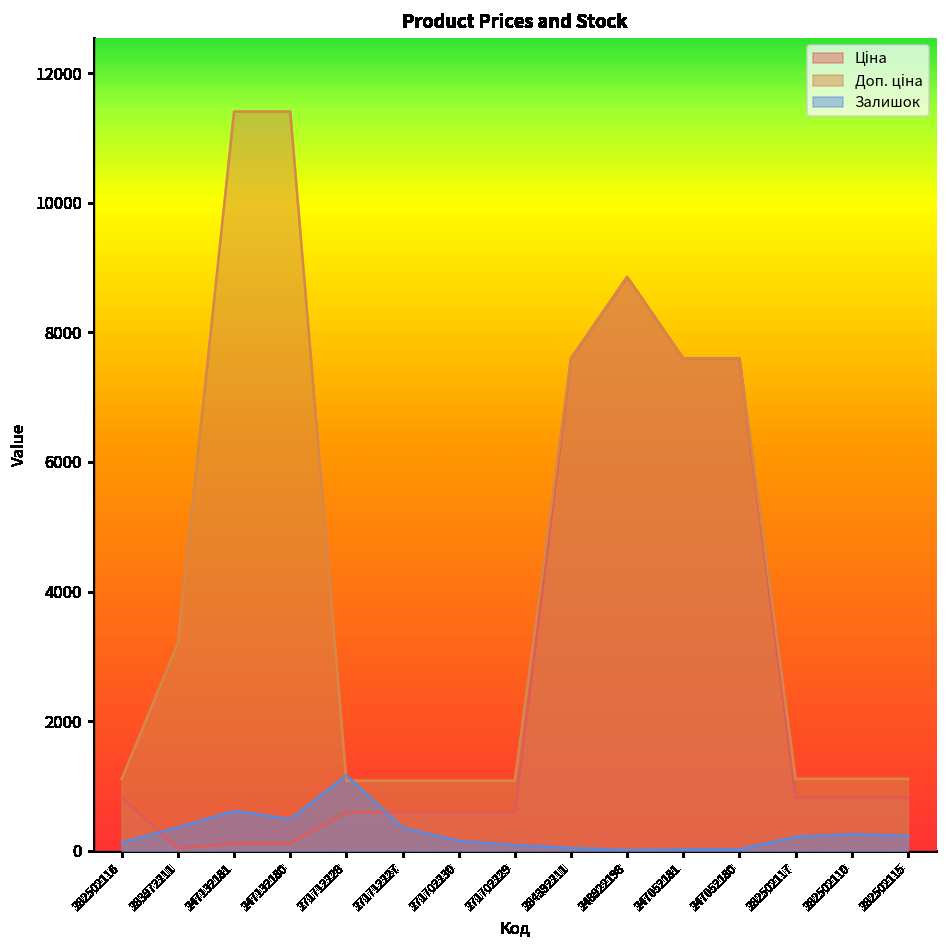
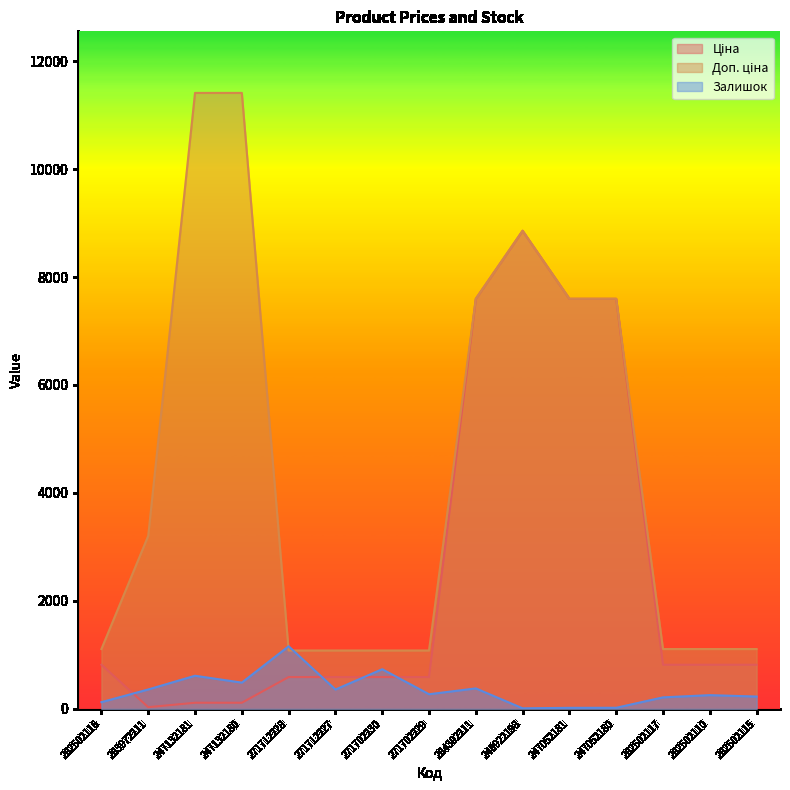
Залишок, 271702230: 100 -> 700
Залишок, 271702229: 100 -> 300
Залишок, 284392211: 0 -> 400
